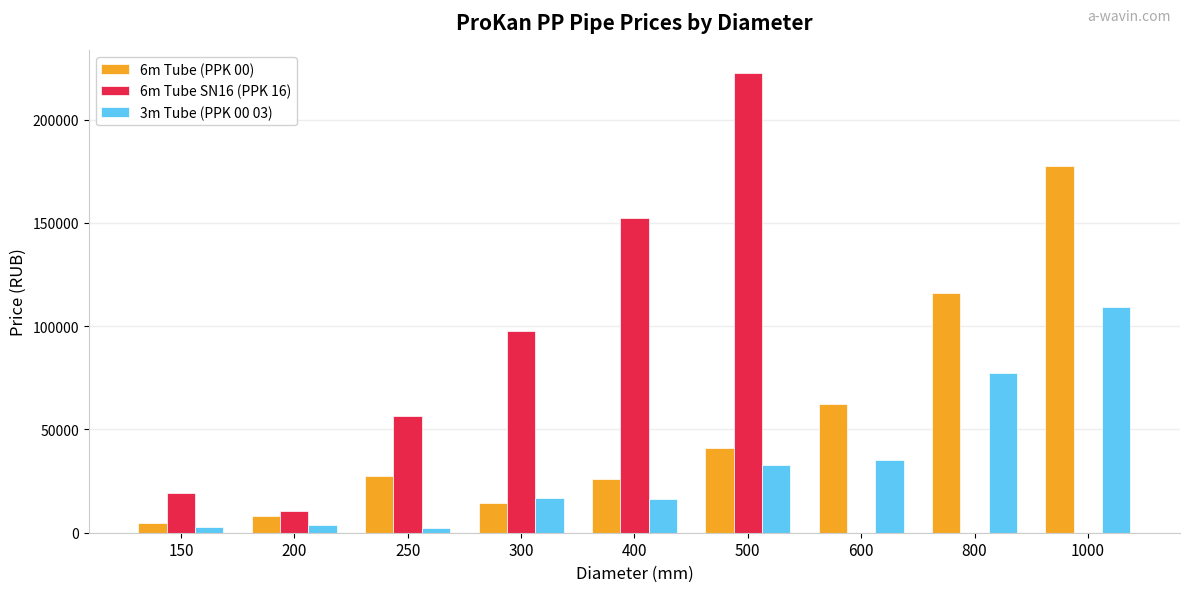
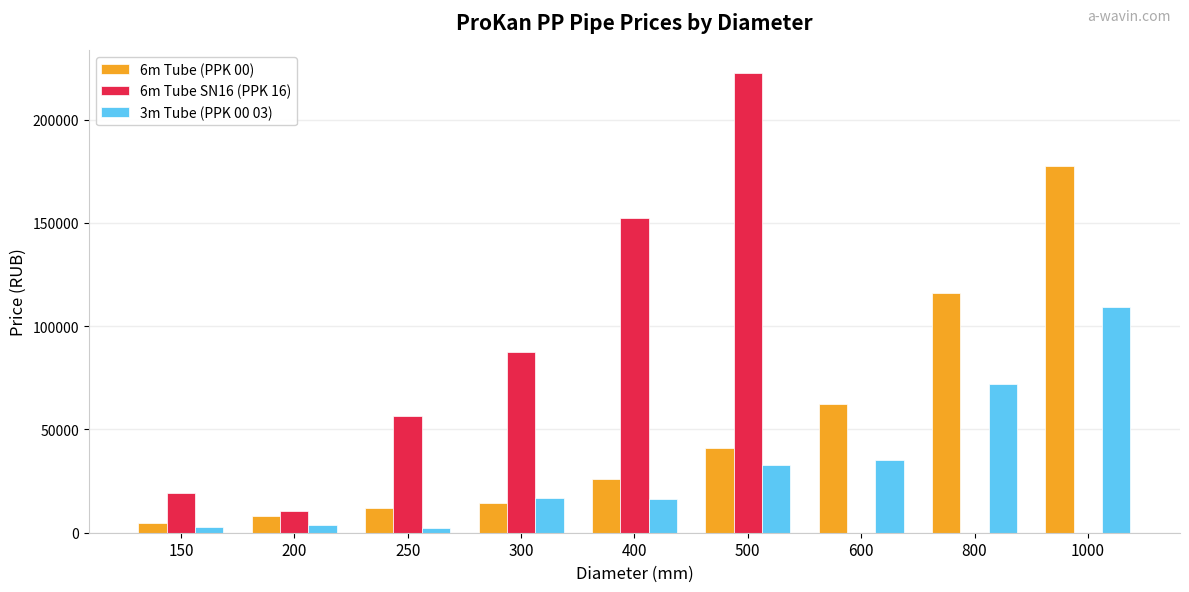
6m Tube (PPK 00), 250: 28000 -> 12000
6m Tube SN16 (PPK 16), 300: 97000 -> 87000
3m Tube (PPK 00 03), 800: 77000 -> 72000
